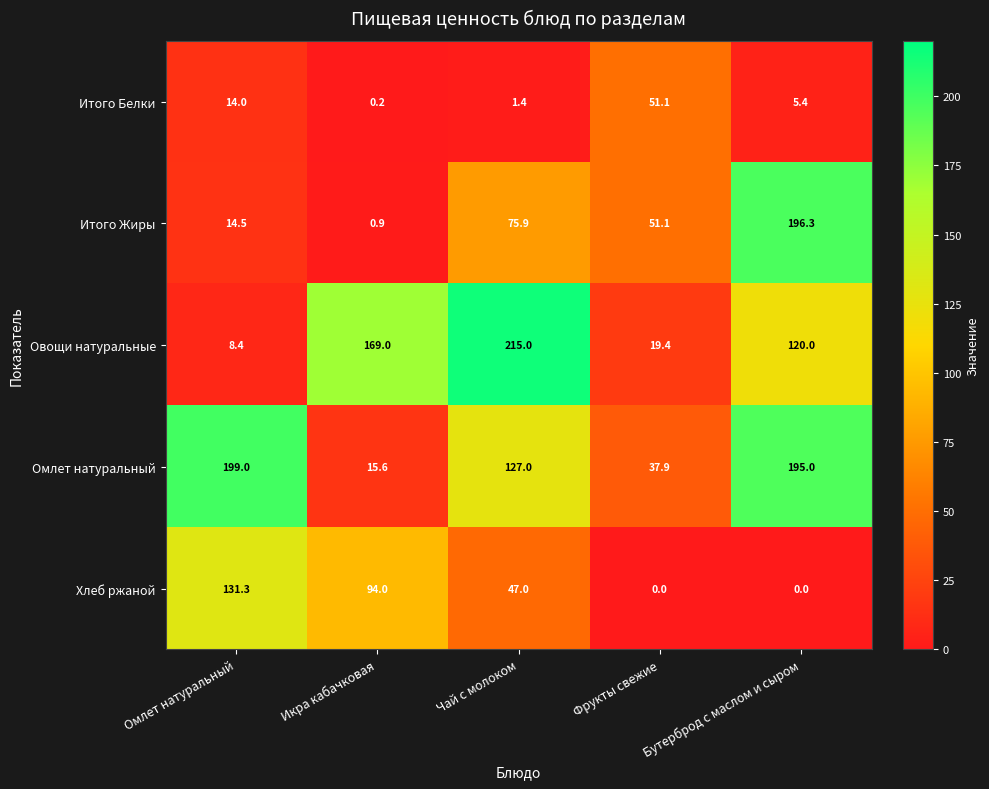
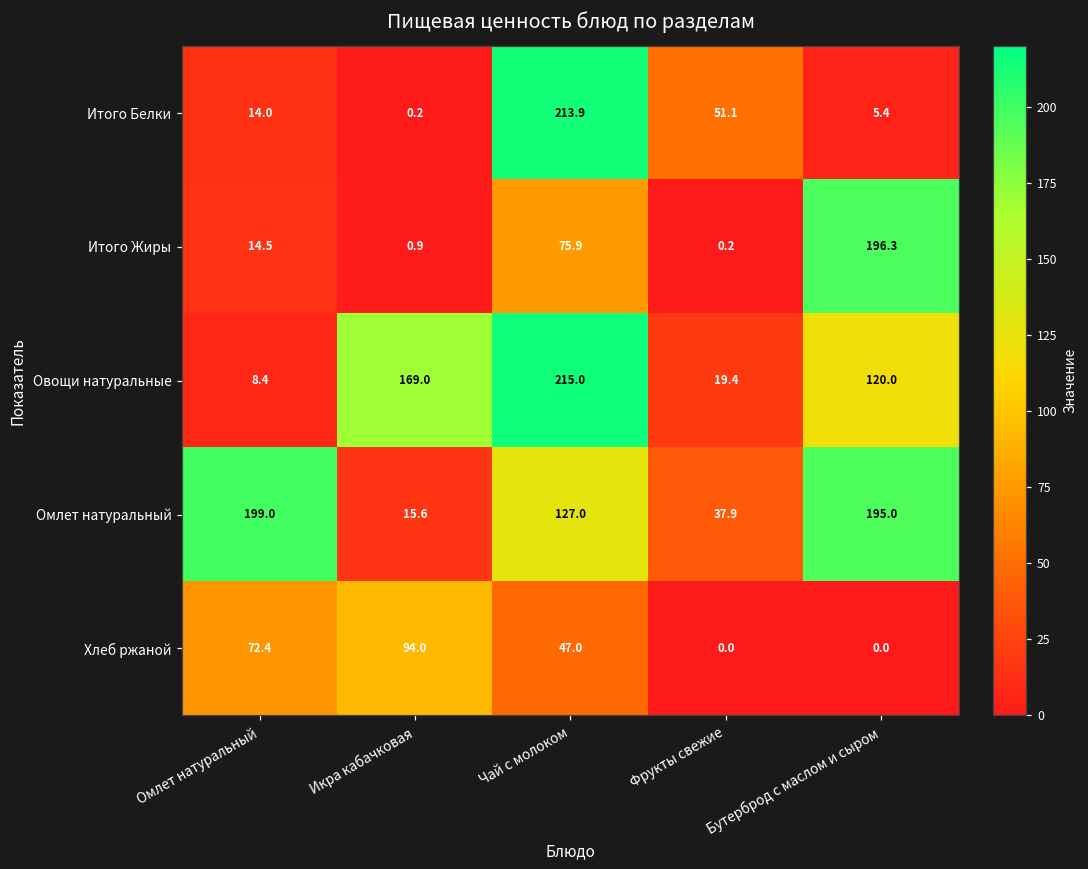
Итого Белки, Чай с молоком: 1.4 -> 213.9
Итого Жиры, Фрукты свежие: 51.1 -> 0.2
Хлеб ржаной, Омлет натуральный: 131.3 -> 72.4
